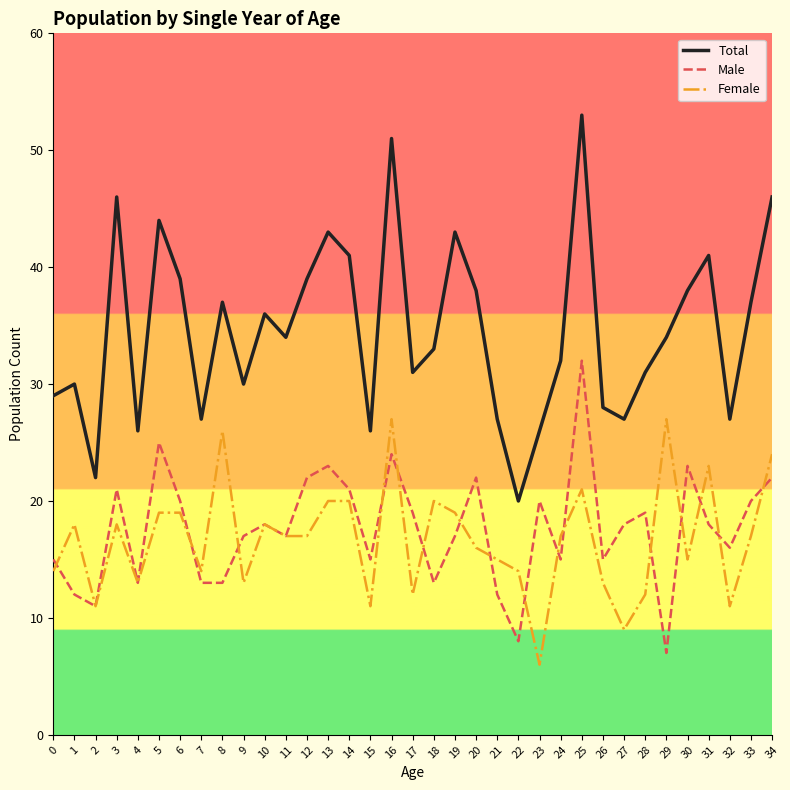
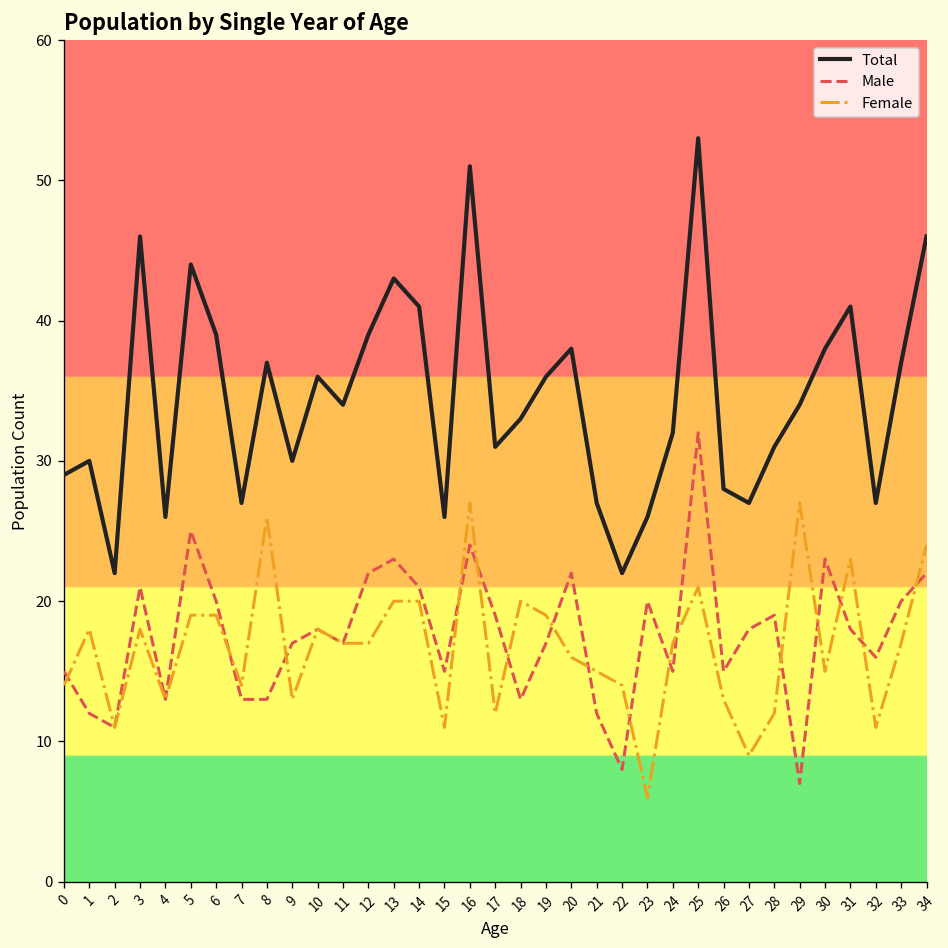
Total, 19: 43 -> 36
Total, 22: 20 -> 22
